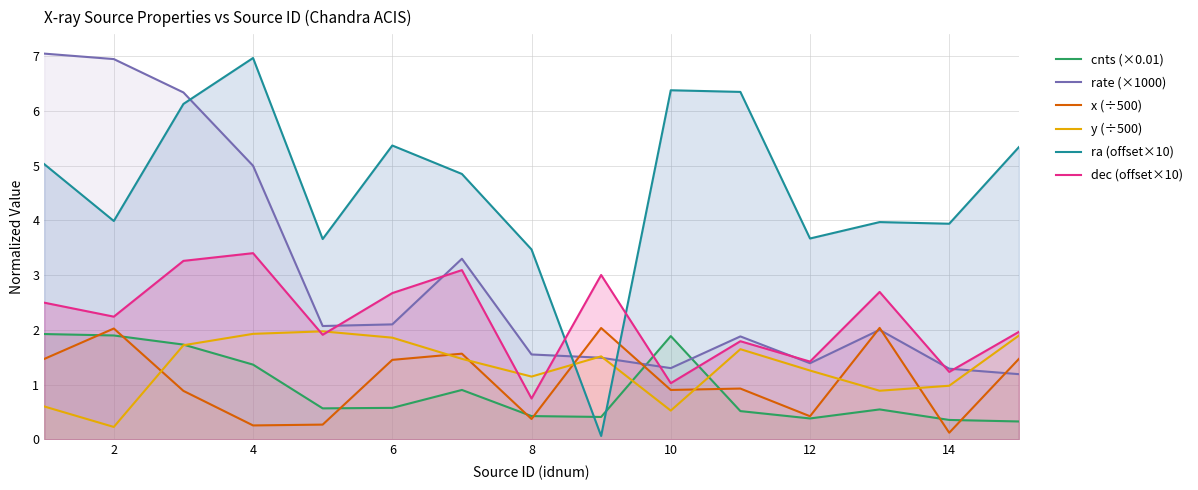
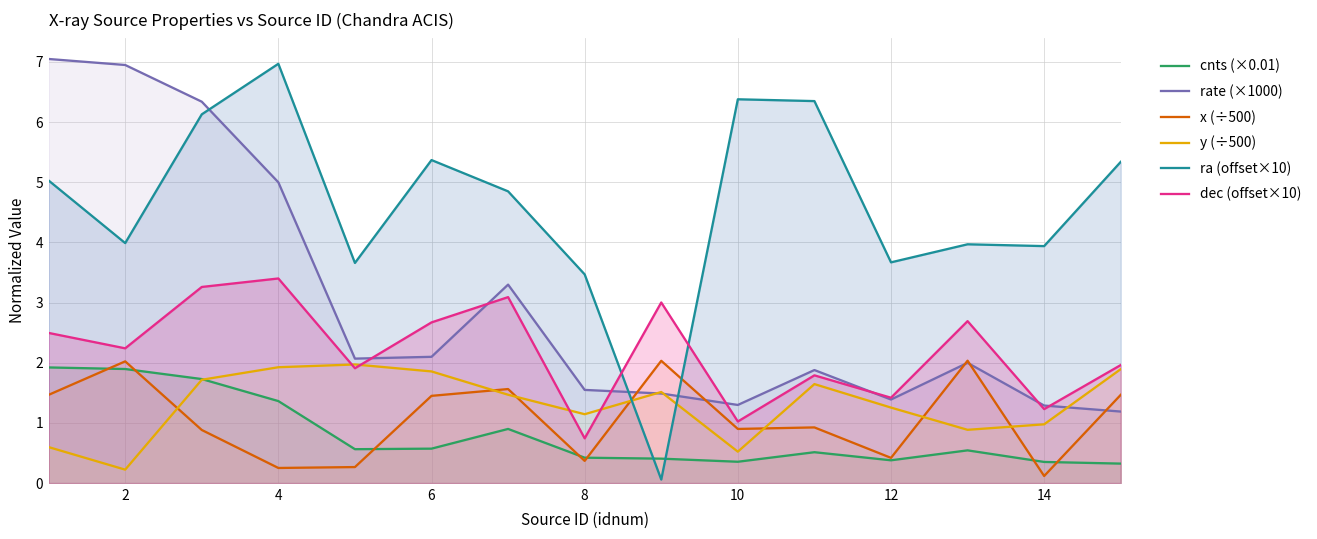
cnts (×0.01), 10: 1.9 -> 0.4
